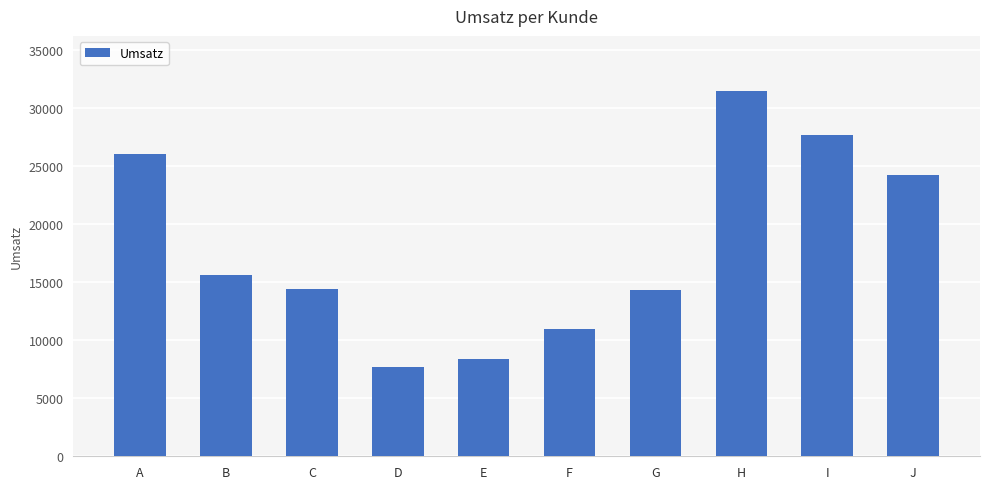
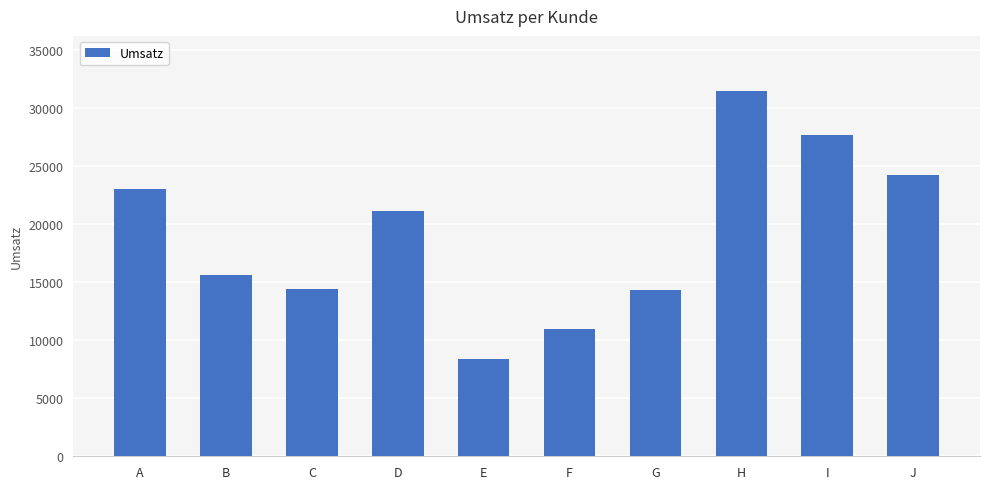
A: 26100 -> 23000
D: 7700 -> 21100
